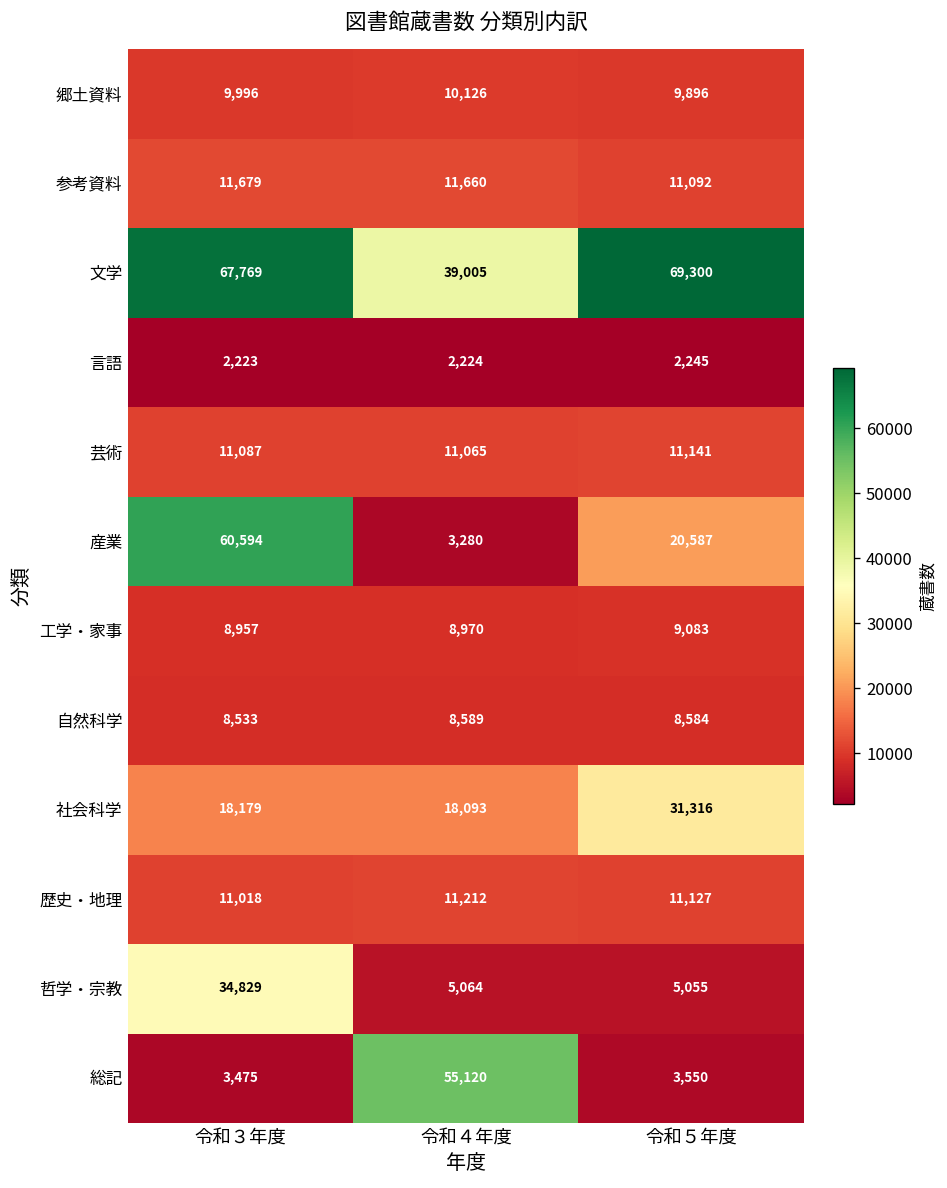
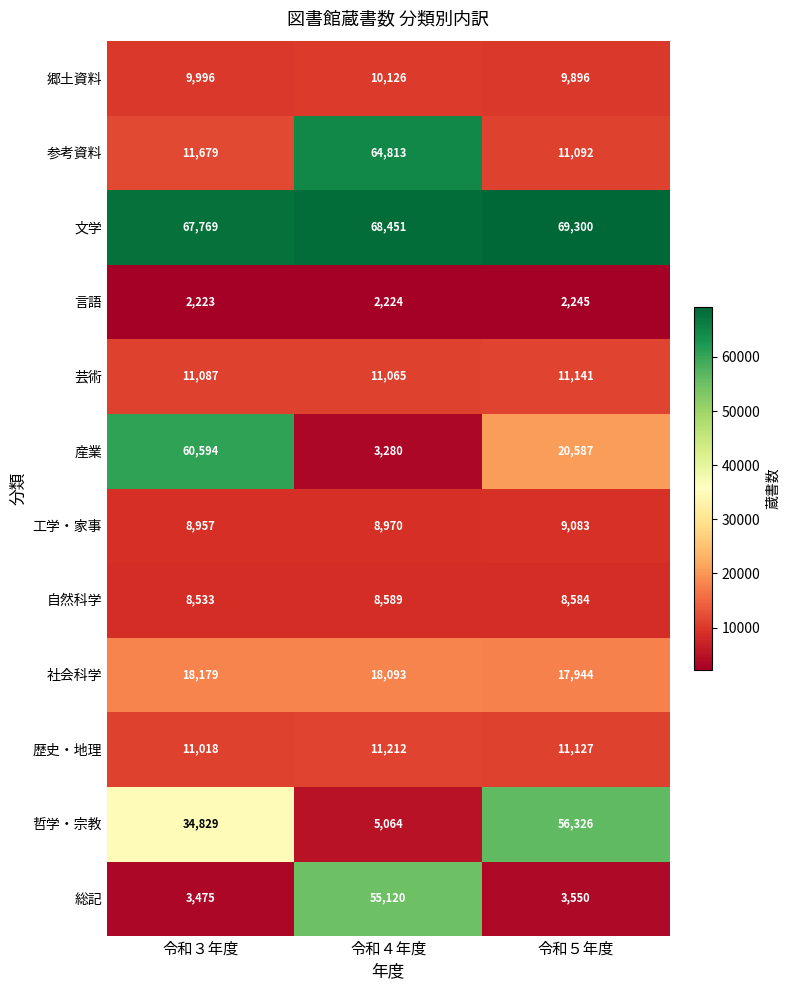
参考資料, 令和４年度: 11,660 -> 64,813
文学, 令和４年度: 39,005 -> 68,451
社会科学, 令和５年度: 31,316 -> 17,944
哲学・宗教, 令和５年度: 5,055 -> 56,326
